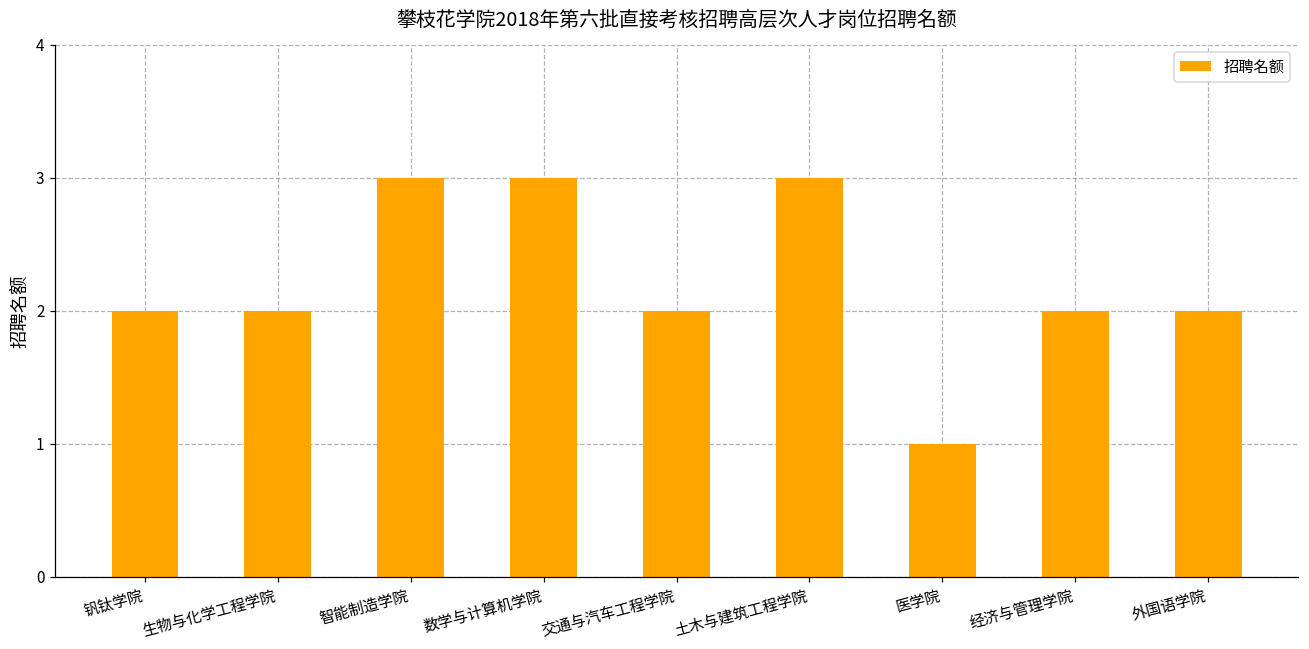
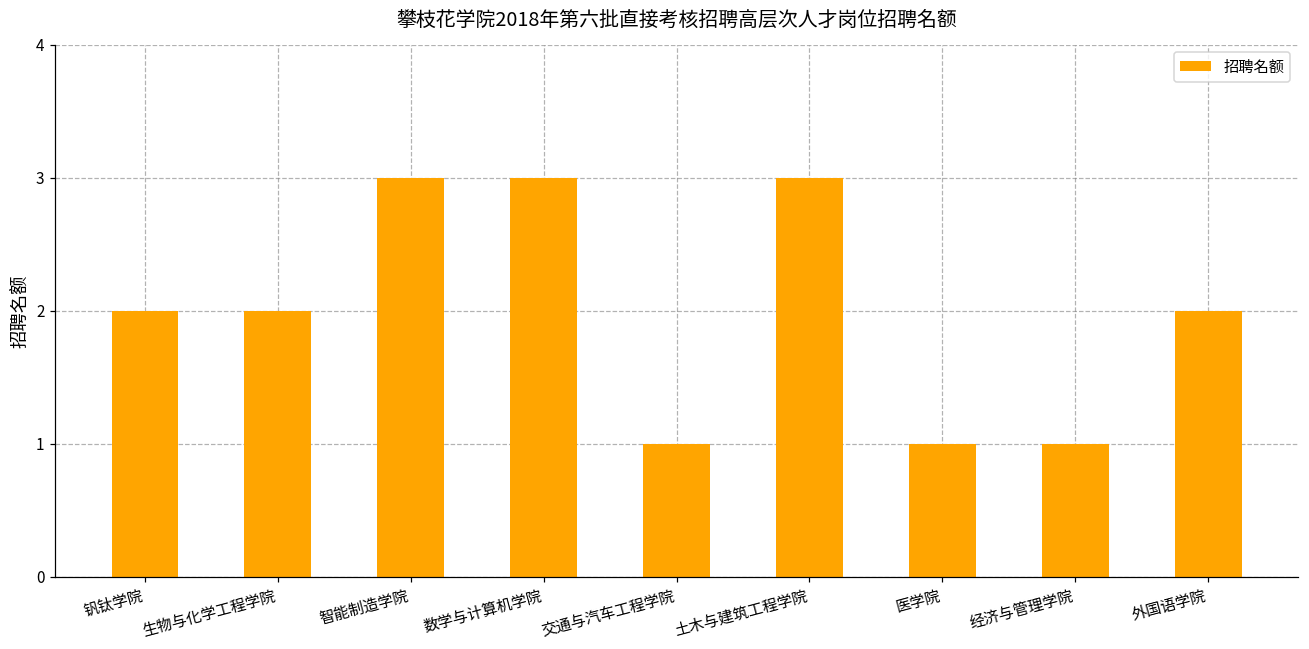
交通与汽车工程学院: 2 -> 1
经济与管理学院: 2 -> 1
